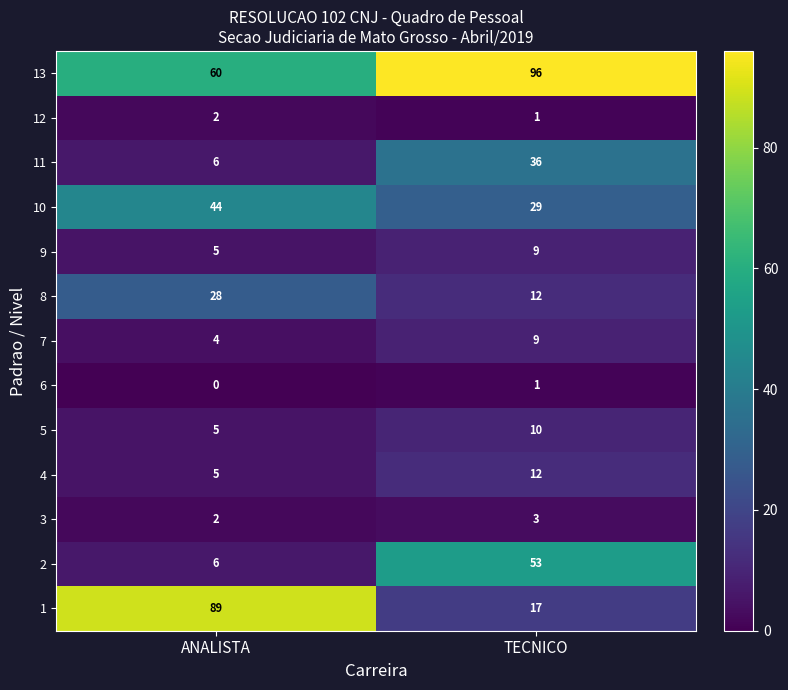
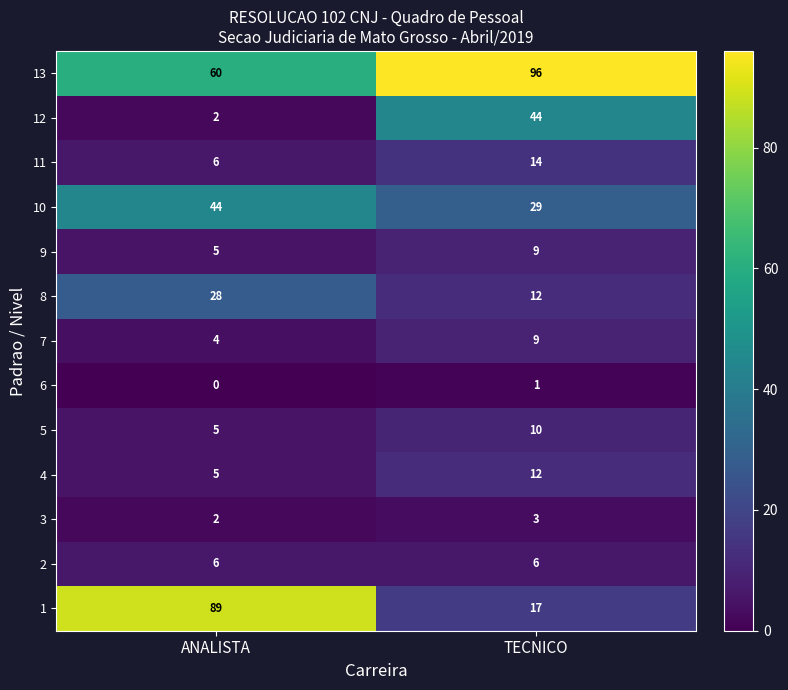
12, TECNICO: 1 -> 44
11, TECNICO: 36 -> 14
2, TECNICO: 53 -> 6
